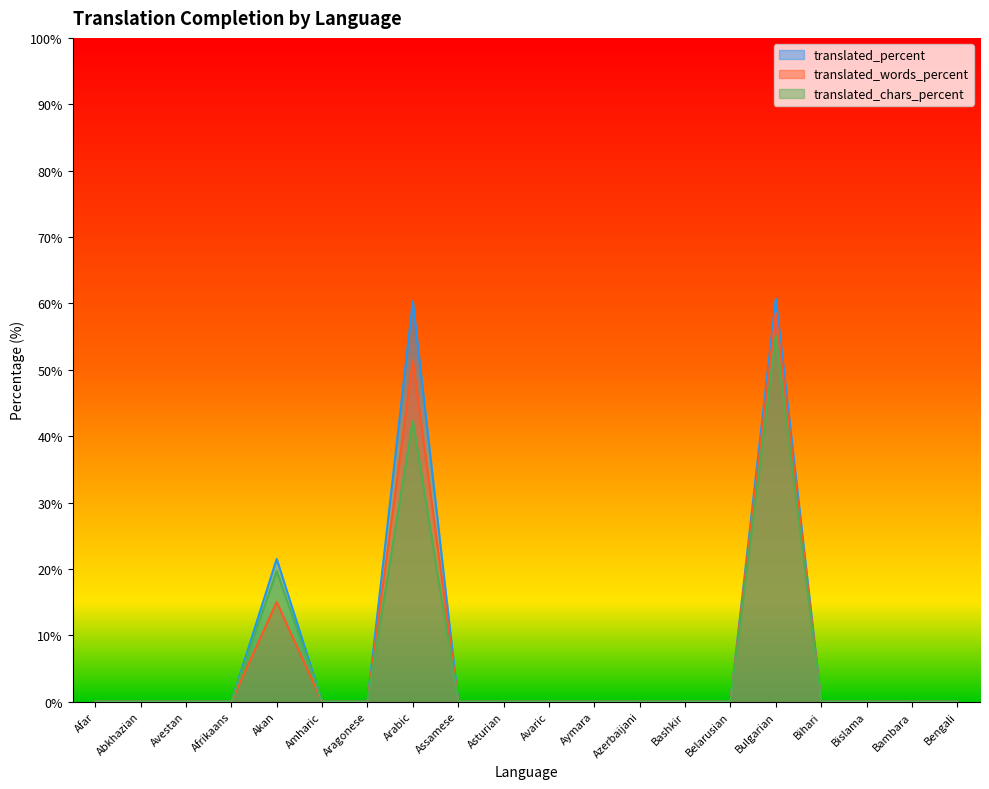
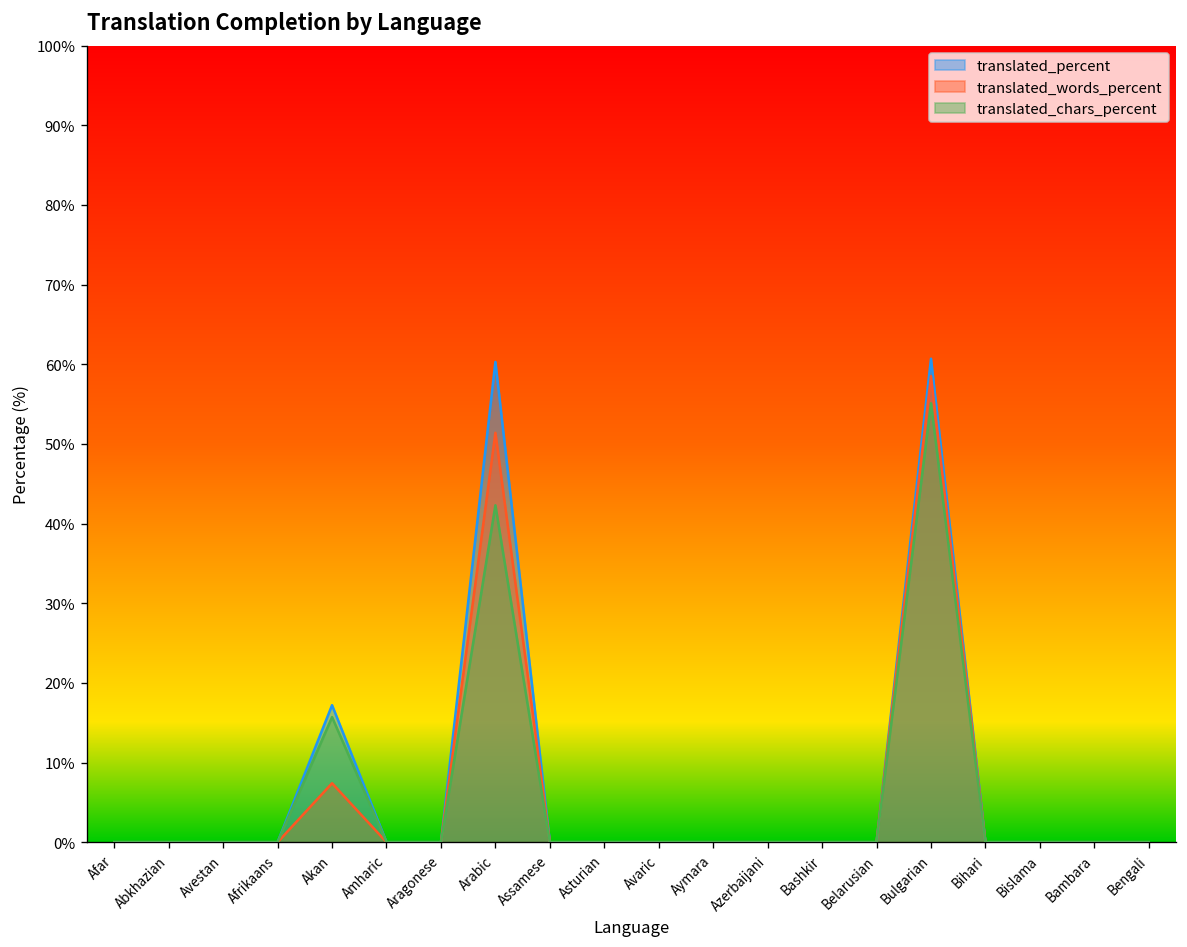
translated_percent, Akan: 22% -> 17%
translated_words_percent, Akan: 15% -> 7%
translated_chars_percent, Akan: 20% -> 16%
